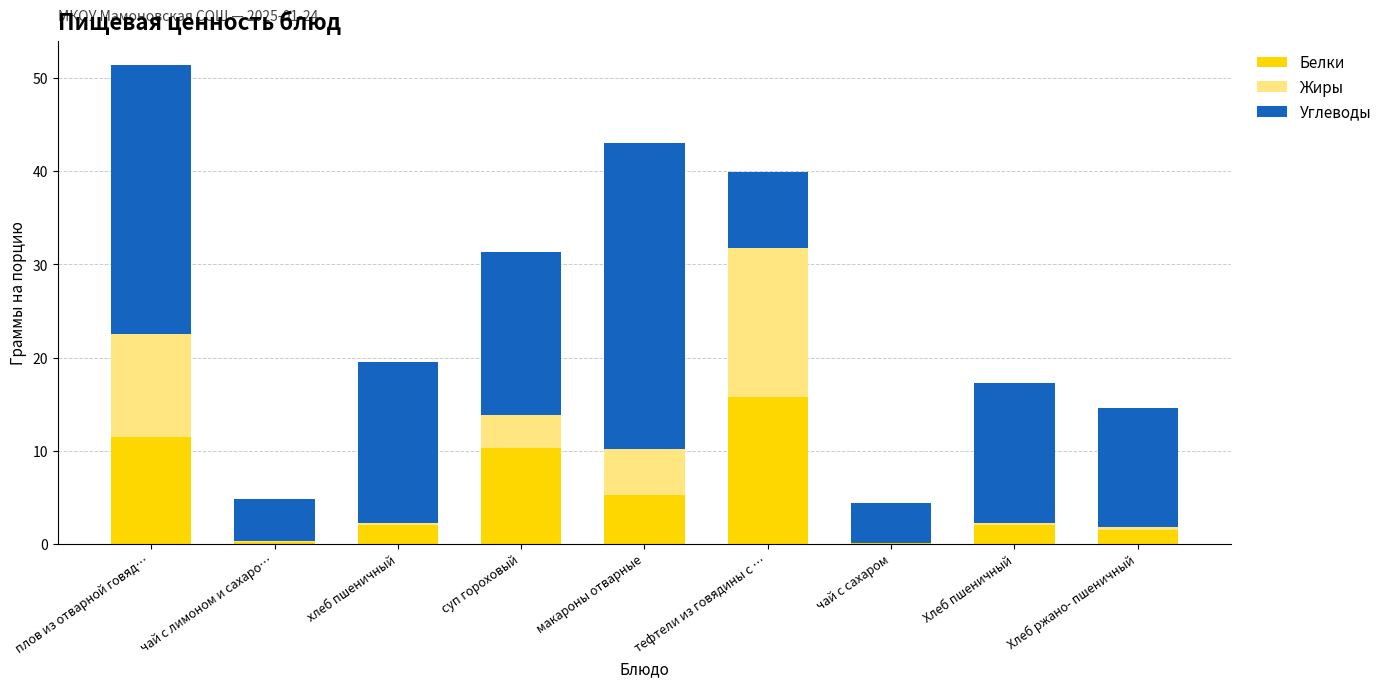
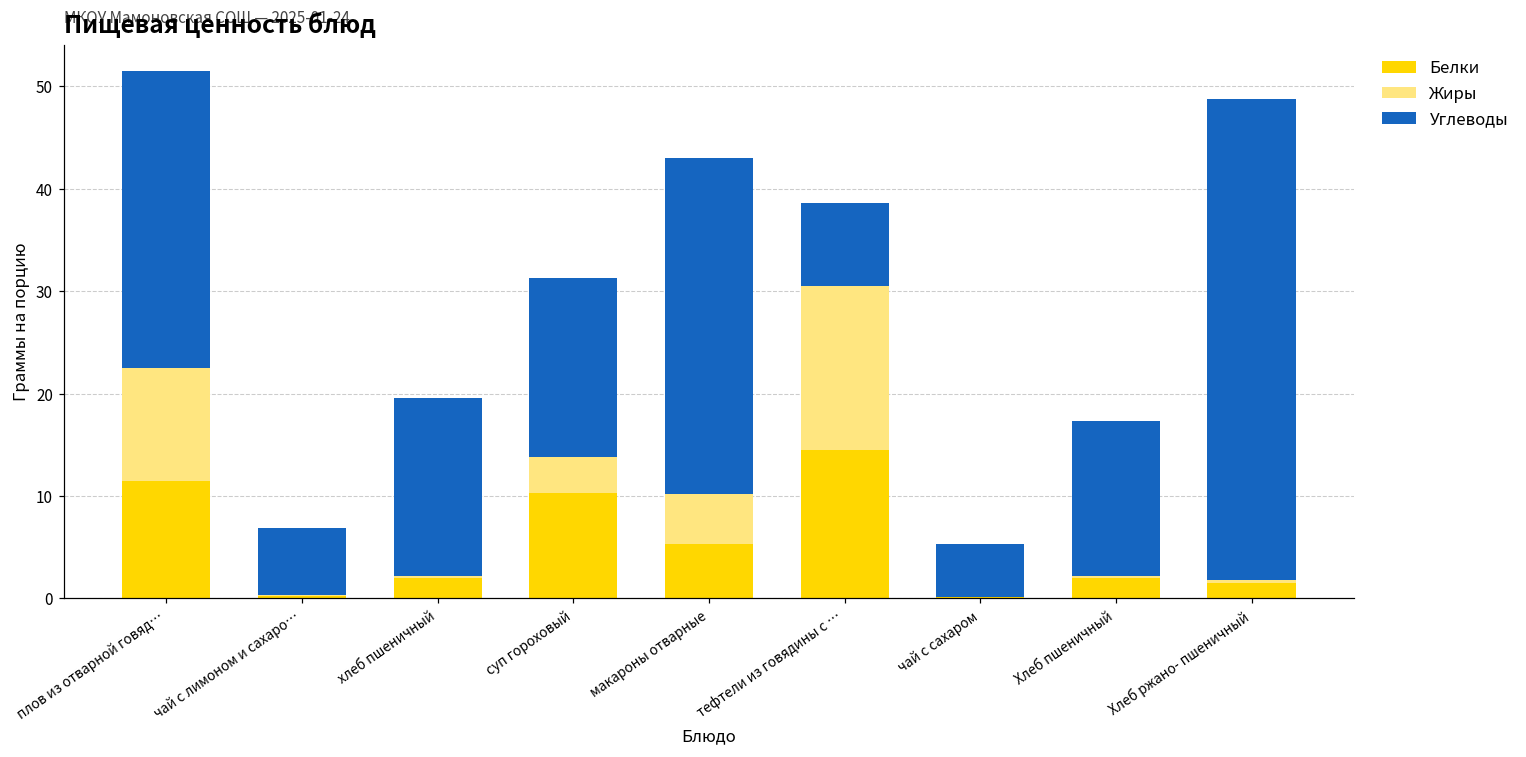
Углеводы, чай с лимоном и сахаро…: 5 -> 7
Белки, тефтели из говядины с …: 16 -> 15
Углеводы, чай с сахаром: 4 -> 5
Углеводы, Хлеб ржано- пшеничный: 13 -> 47
